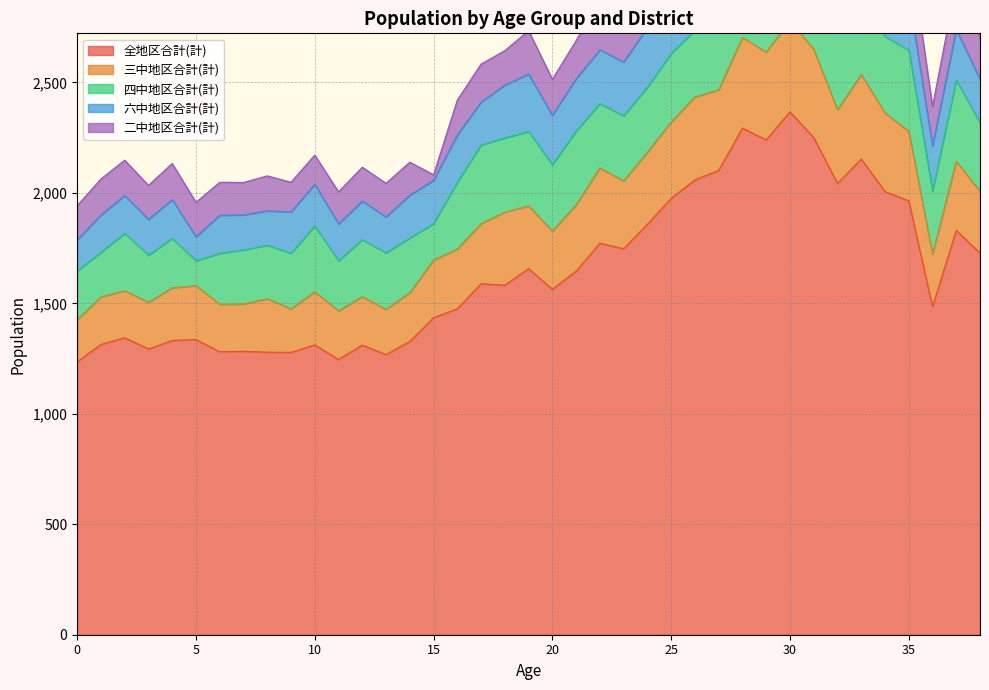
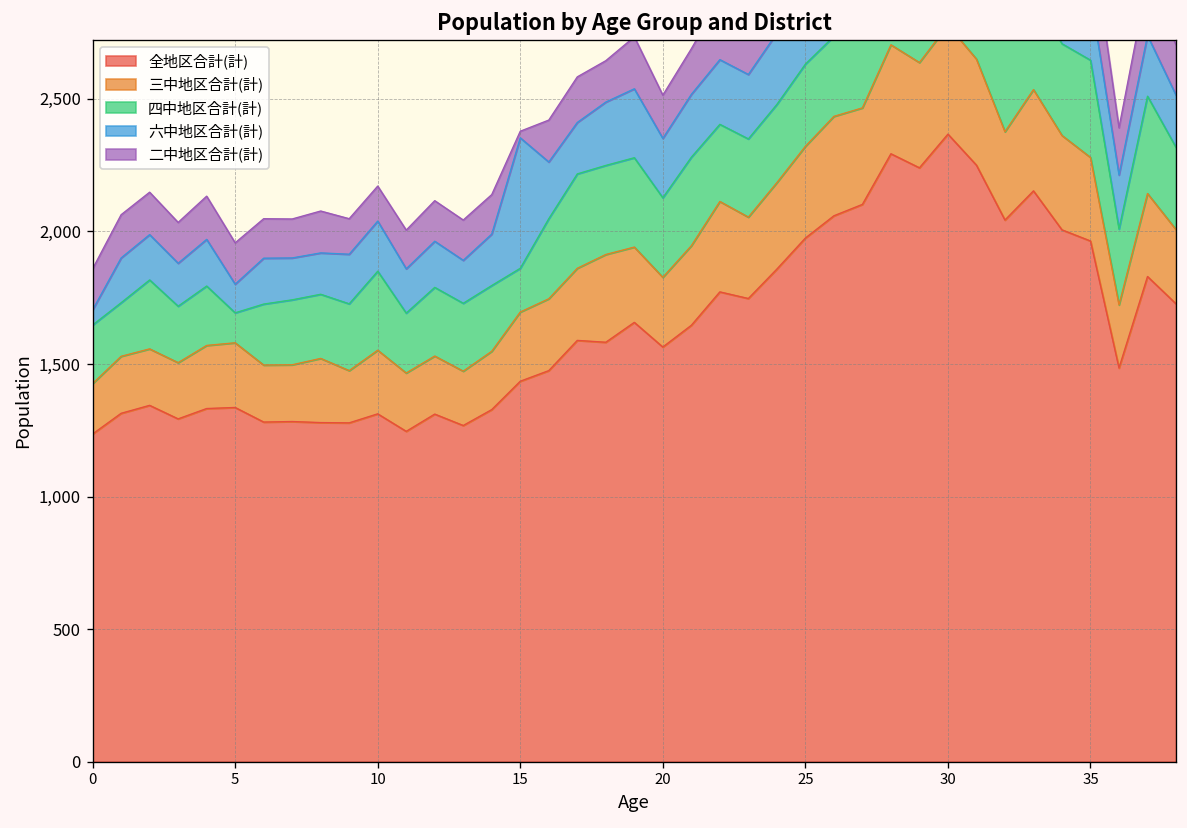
六中地区合計(計), 0: 140 -> 60
六中地区合計(計), 15: 200 -> 490
